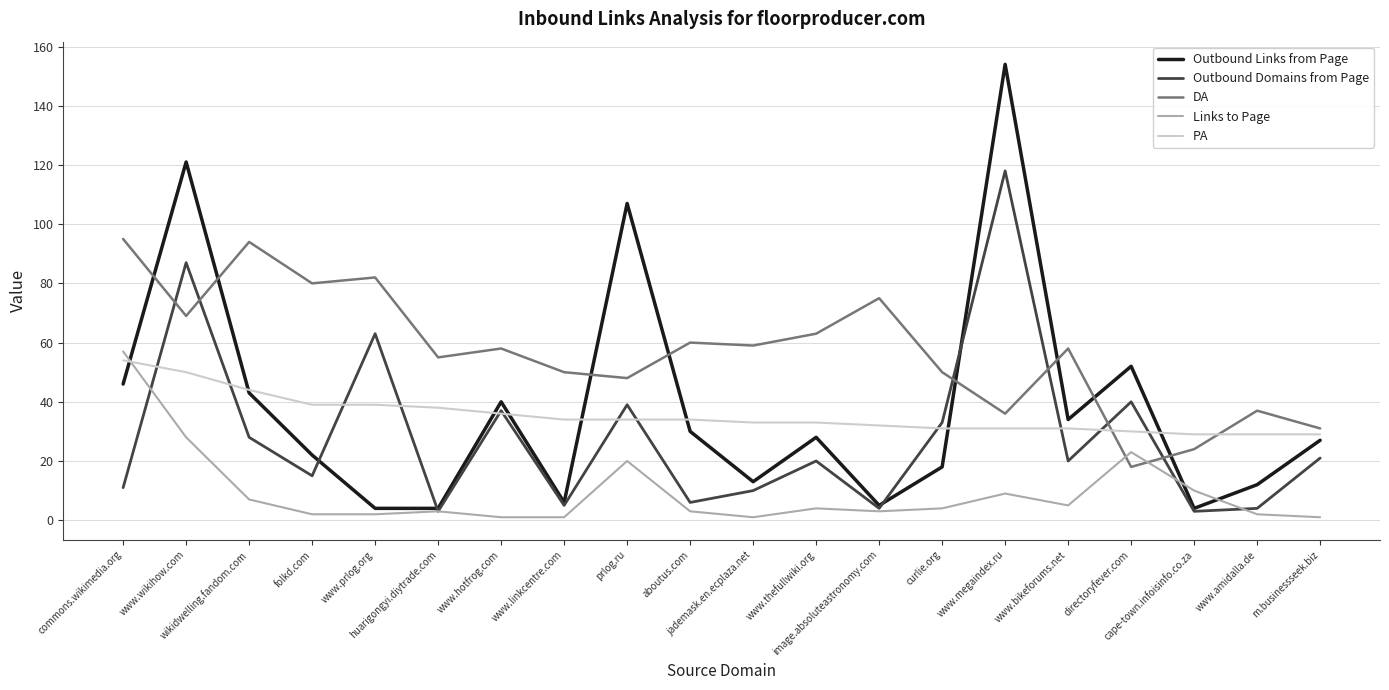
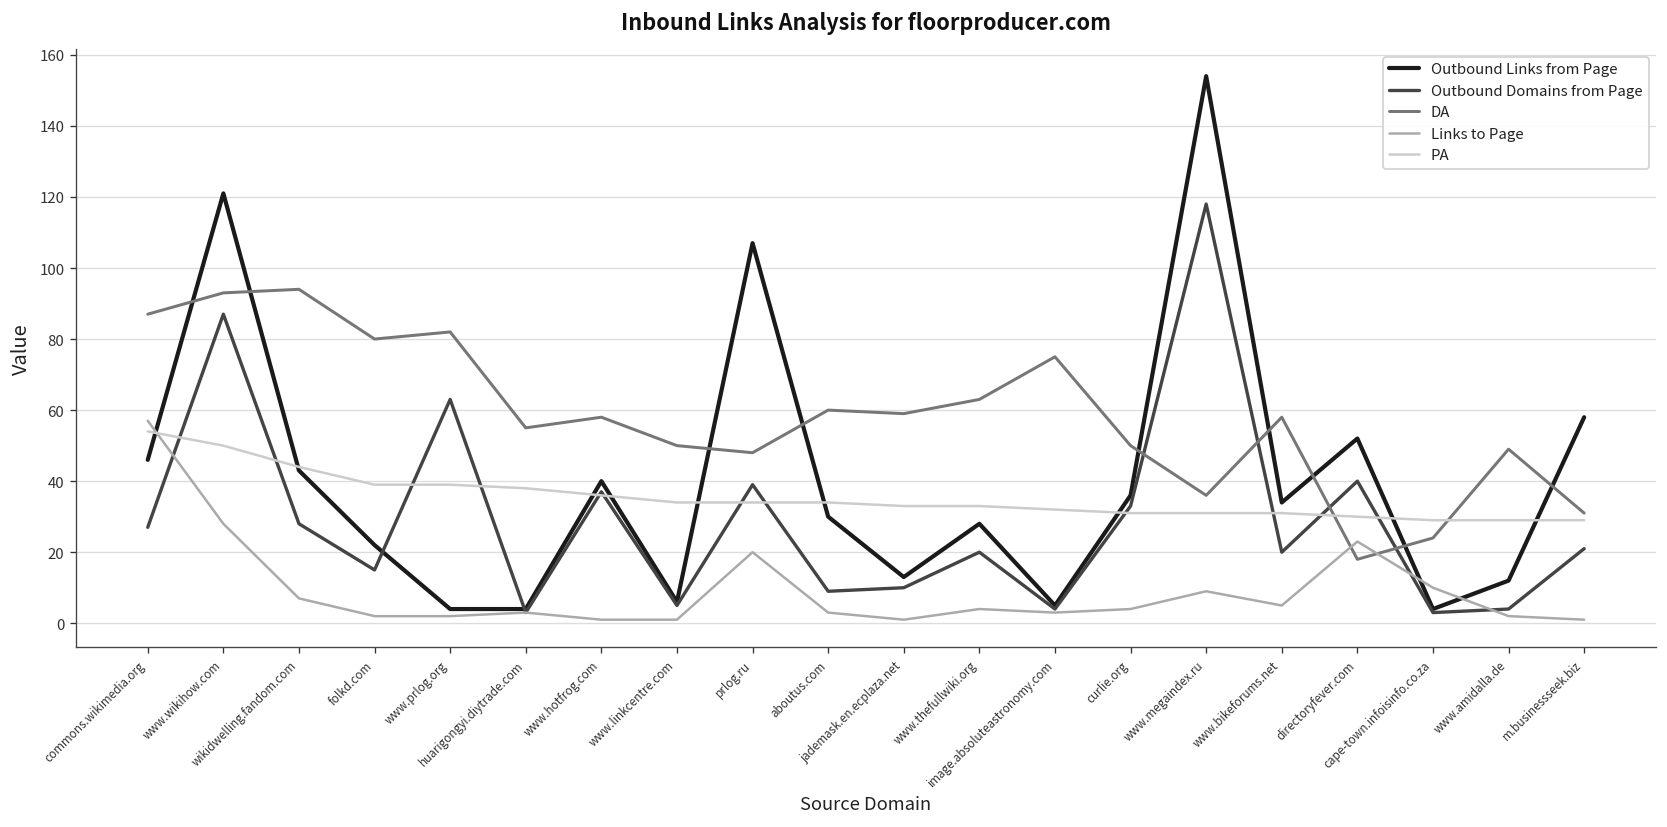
Outbound Domains from Page, commons.wikimedia.org: 11 -> 27
DA, commons.wikimedia.org: 95 -> 87
DA, www.wikihow.com: 69 -> 93
Outbound Domains from Page, aboutus.com: 6 -> 9
Outbound Links from Page, curlie.org: 18 -> 36
DA, www.amidalla.de: 37 -> 49
Outbound Links from Page, m.businessseek.biz: 27 -> 58
